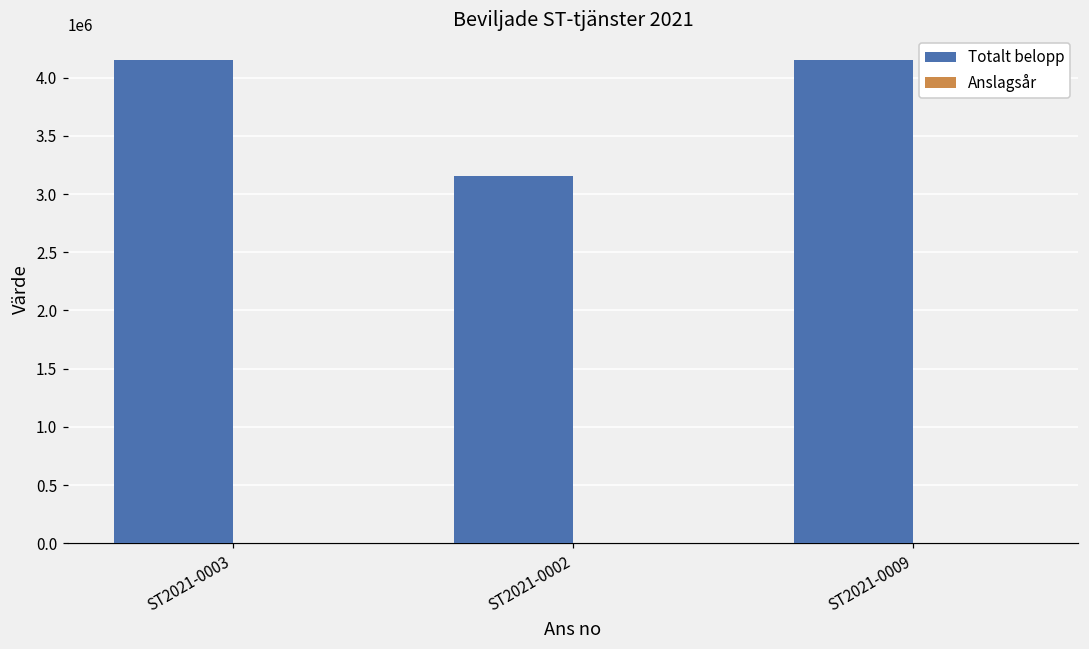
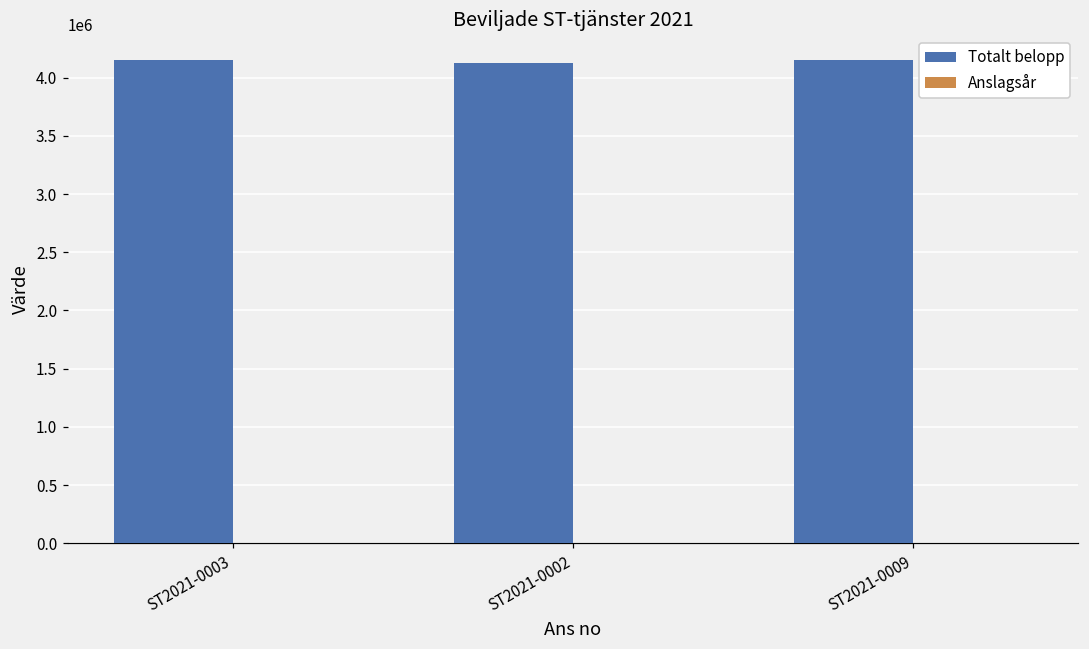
Totalt belopp, ST2021-0002: 3150000 -> 4120000
